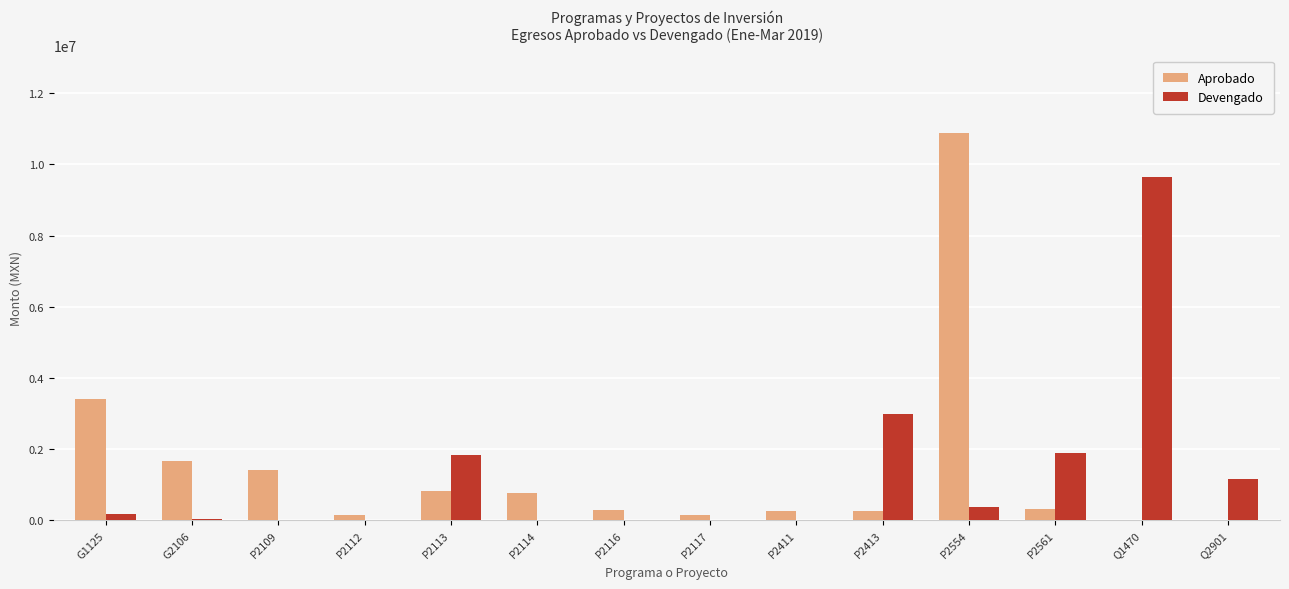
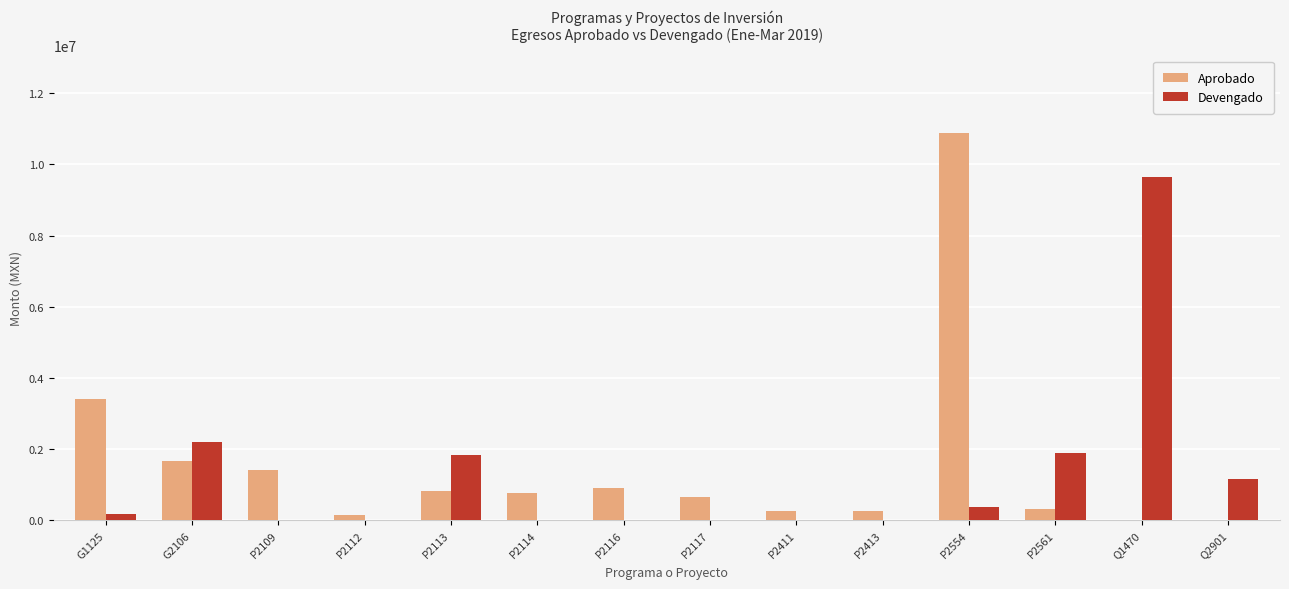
Devengado, G2106: 0 -> 2200000
Aprobado, P2116: 300000 -> 900000
Aprobado, P2117: 100000 -> 700000
Devengado, P2413: 3000000 -> 0
